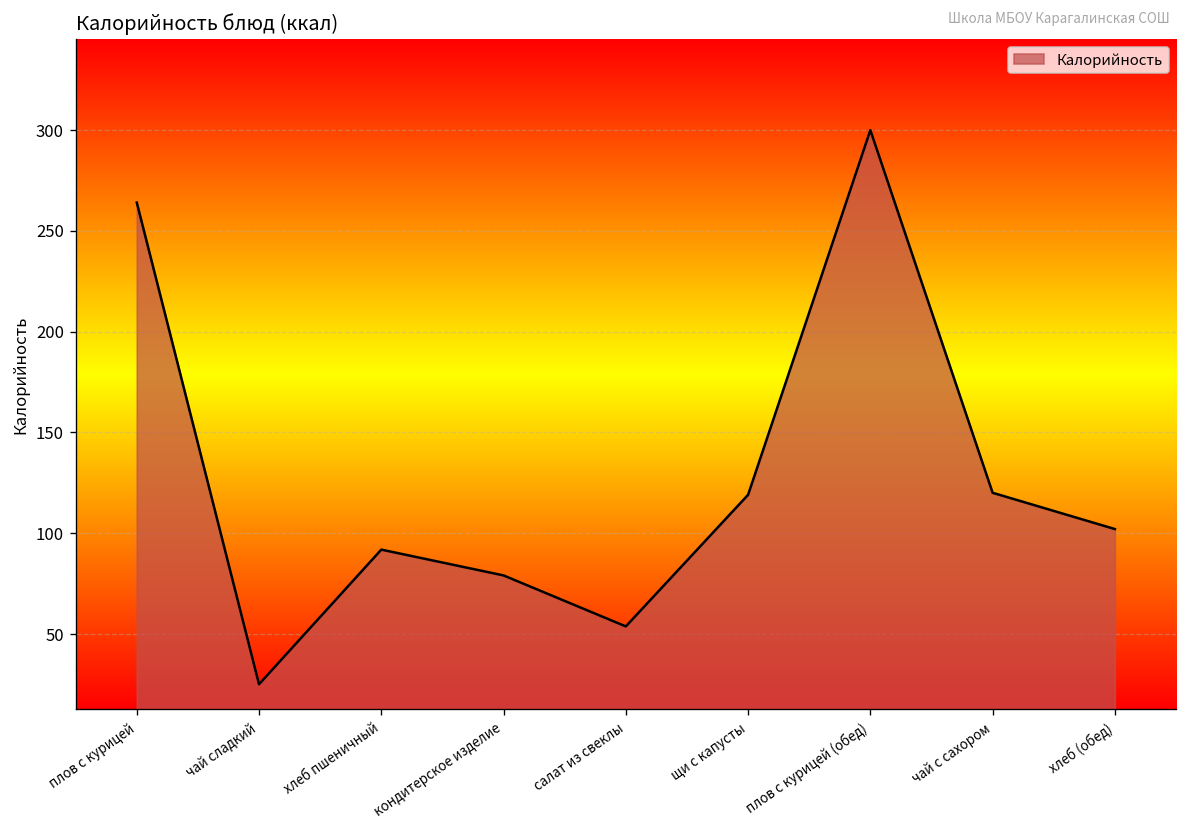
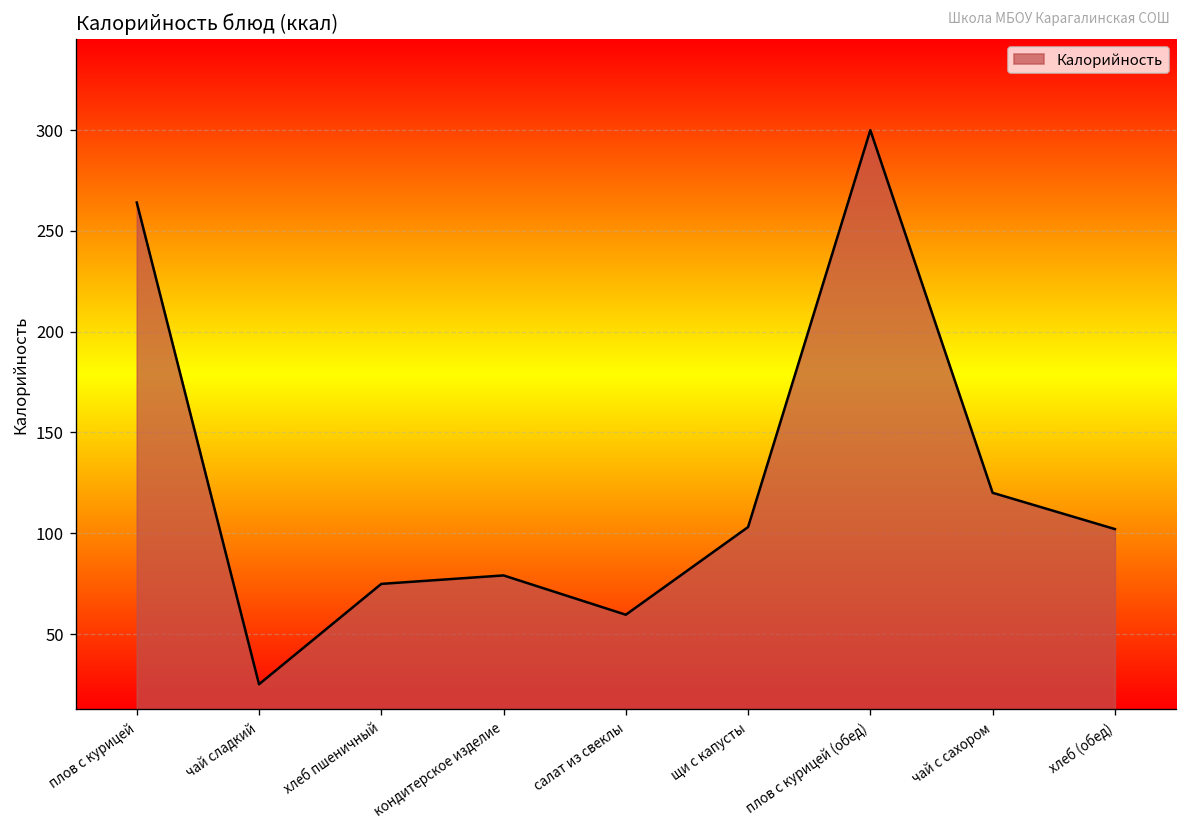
хлеб пшеничный: 92 -> 75
салат из свеклы: 54 -> 60
щи с капусты: 119 -> 103
